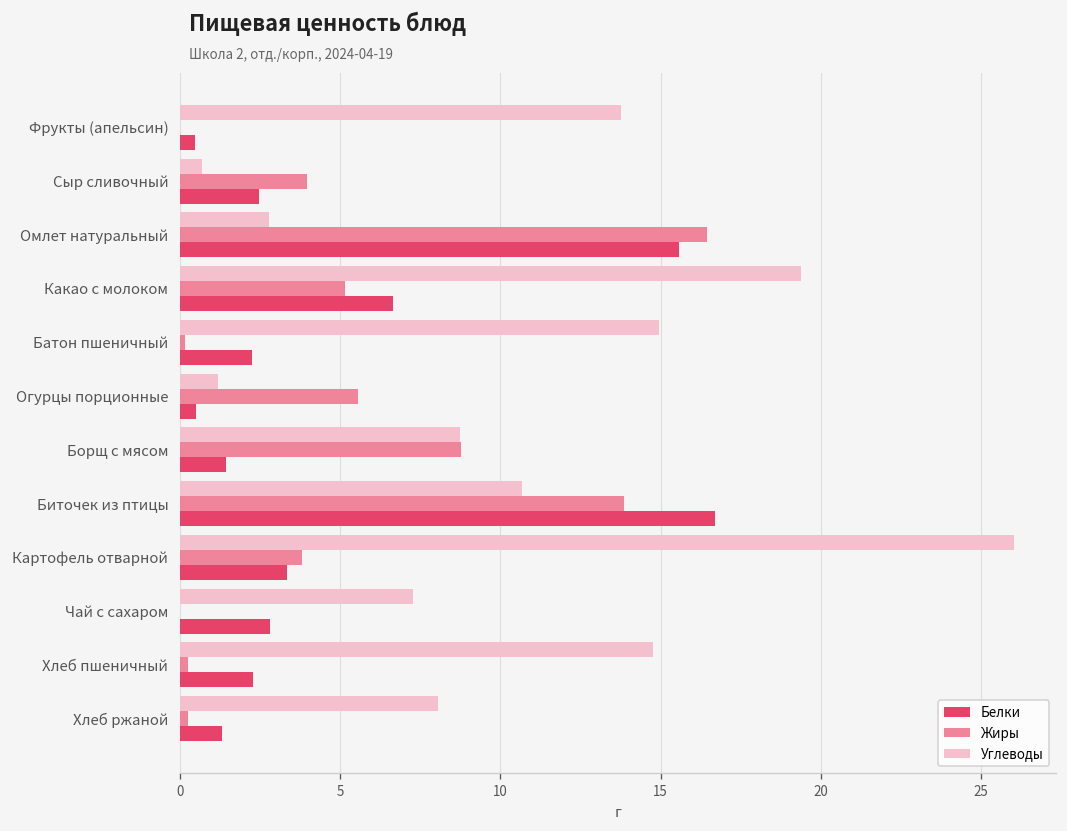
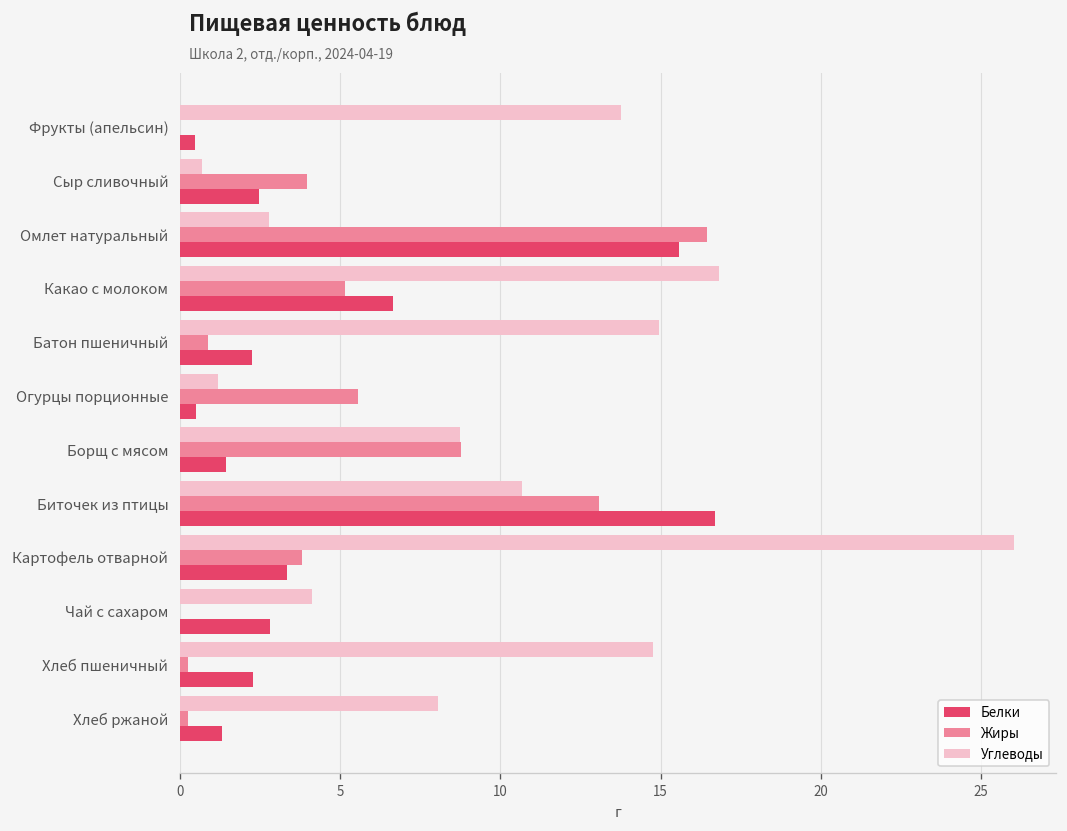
Углеводы, Какао с молоком: 19.4 -> 16.8
Жиры, Батон пшеничный: 0.2 -> 0.9
Жиры, Биточек из птицы: 13.9 -> 13.1
Углеводы, Чай с сахаром: 7.3 -> 4.1
